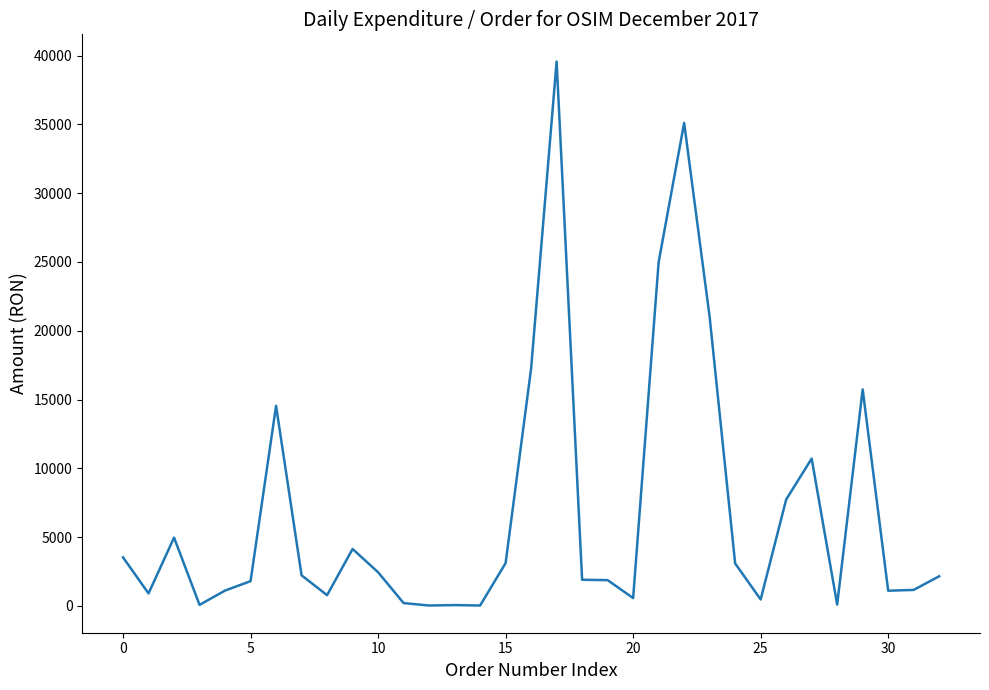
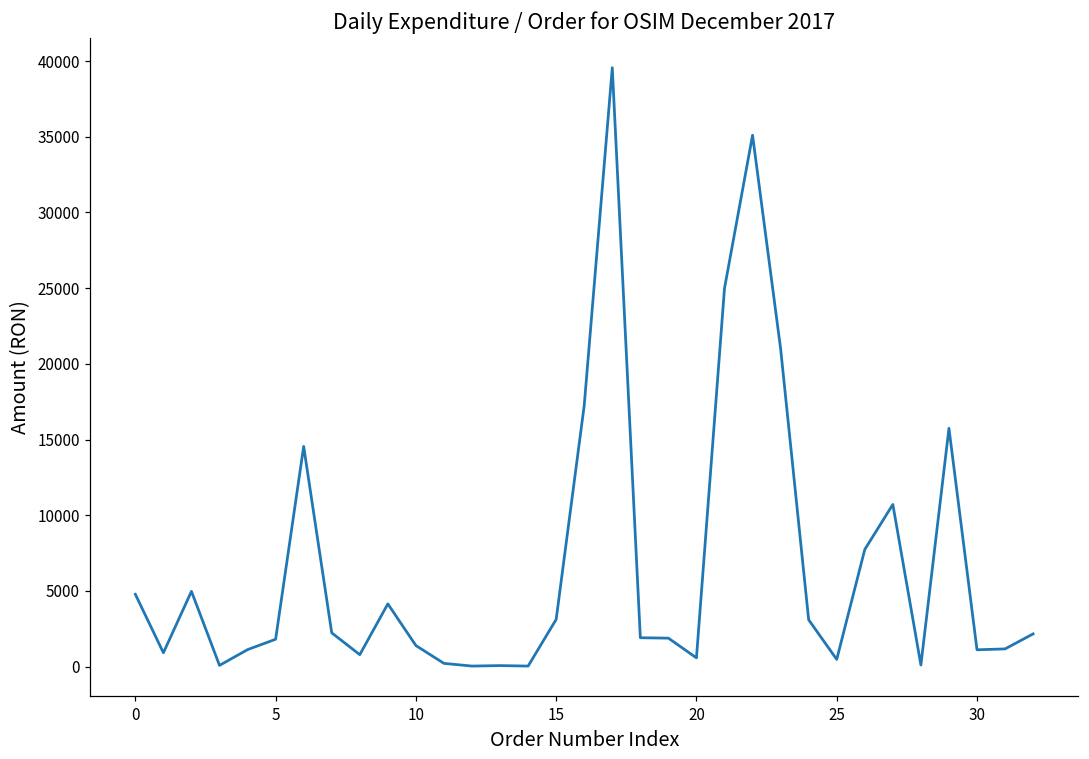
0: 3500 -> 4800
10: 2400 -> 1400
